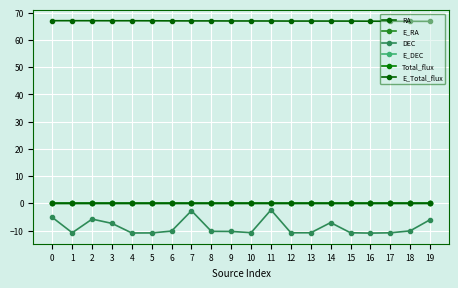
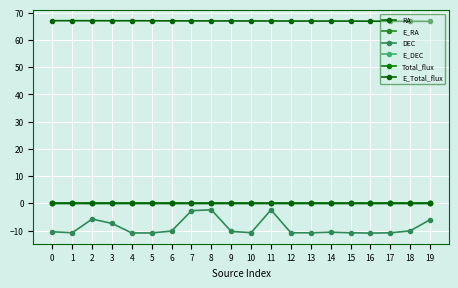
DEC, 0: -5 -> -10
DEC, 8: -10 -> -2
DEC, 14: -7 -> -11
